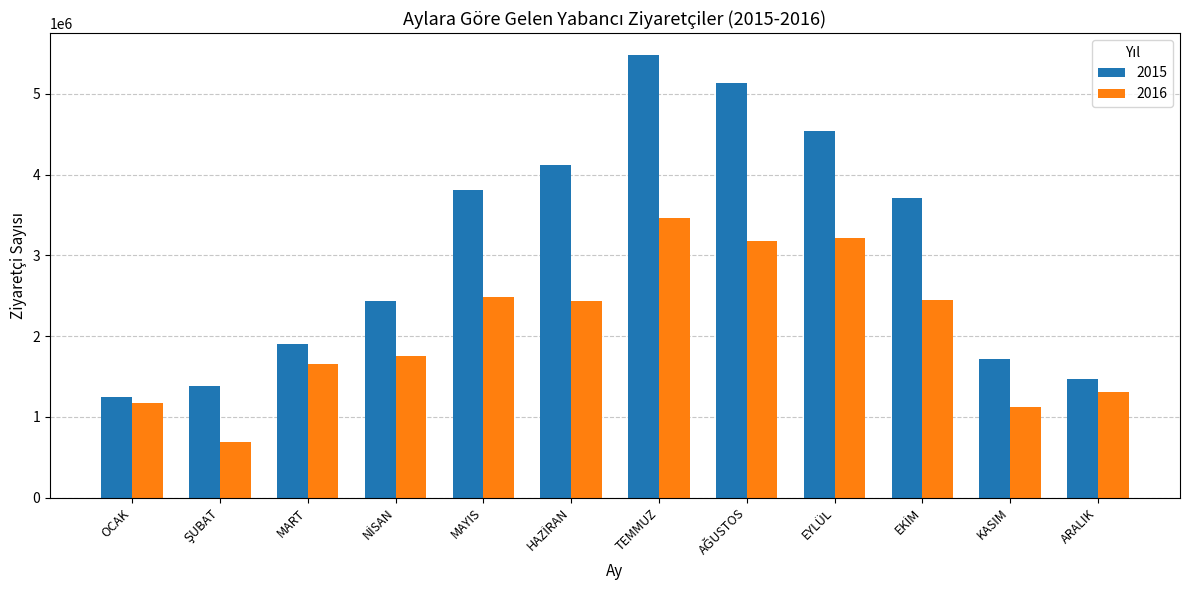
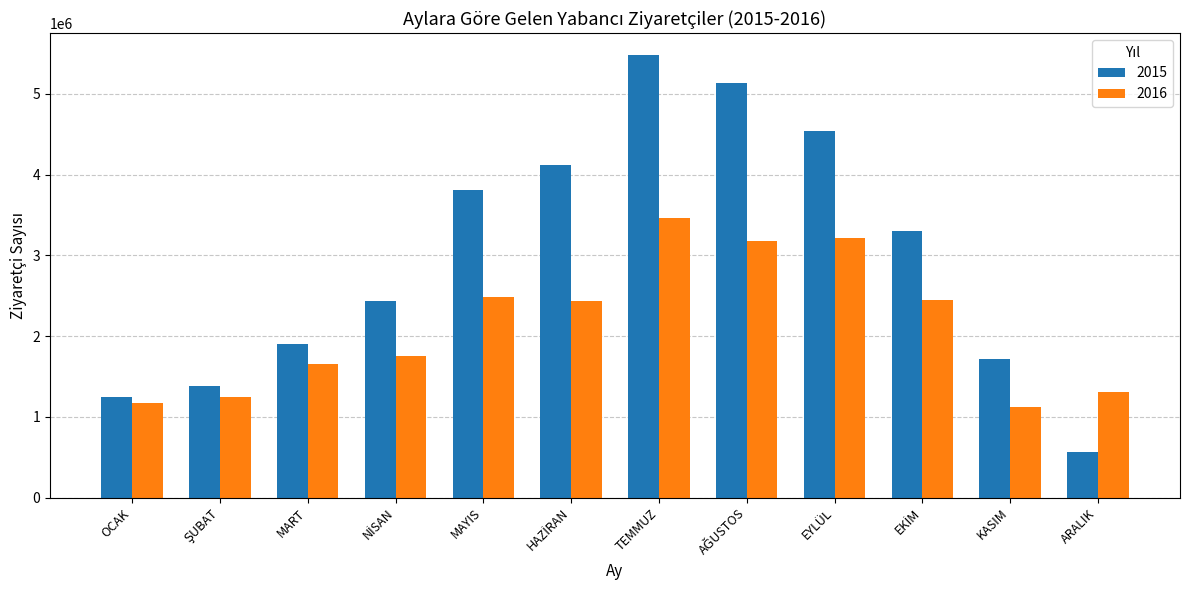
2016, ŞUBAT: 700000 -> 1200000
2015, EKİM: 3700000 -> 3300000
2015, ARALIK: 1500000 -> 600000
